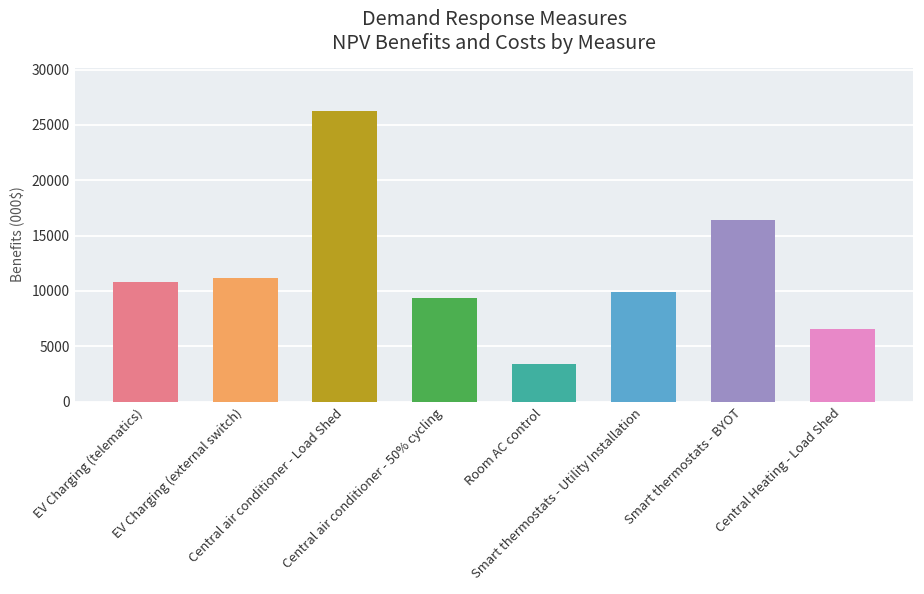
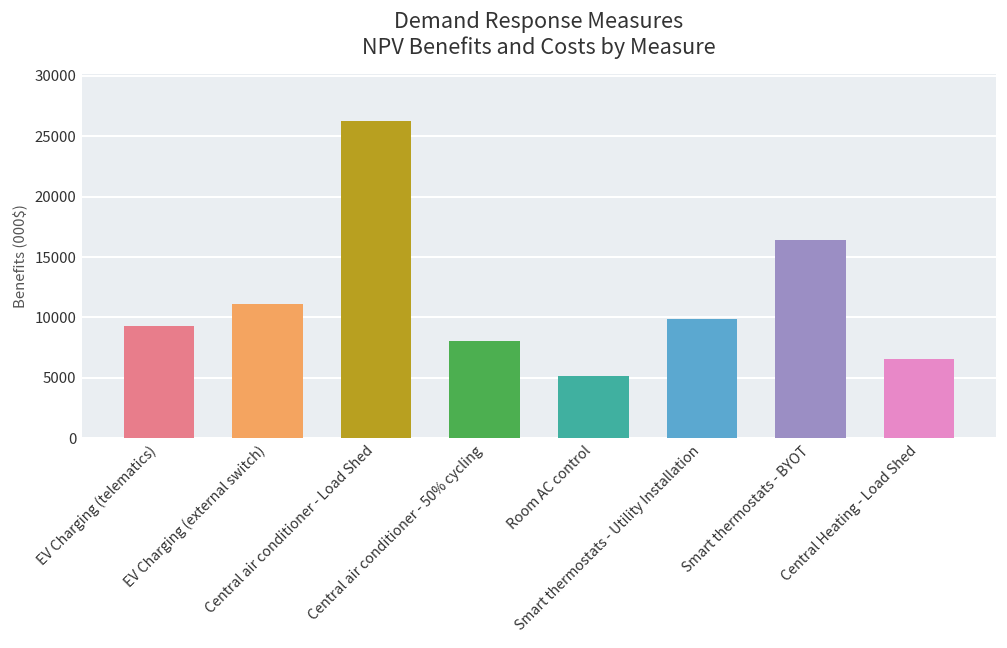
EV Charging (telematics): 10800 -> 9300
Central air conditioner - 50% cycling: 9400 -> 8000
Room AC control: 3400 -> 5200
